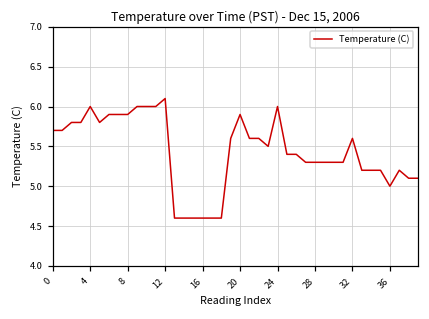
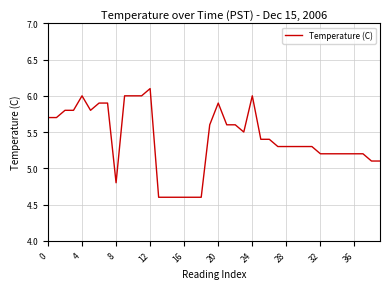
8: 5.9 -> 4.8
32: 5.6 -> 5.2
36: 5.0 -> 5.2
